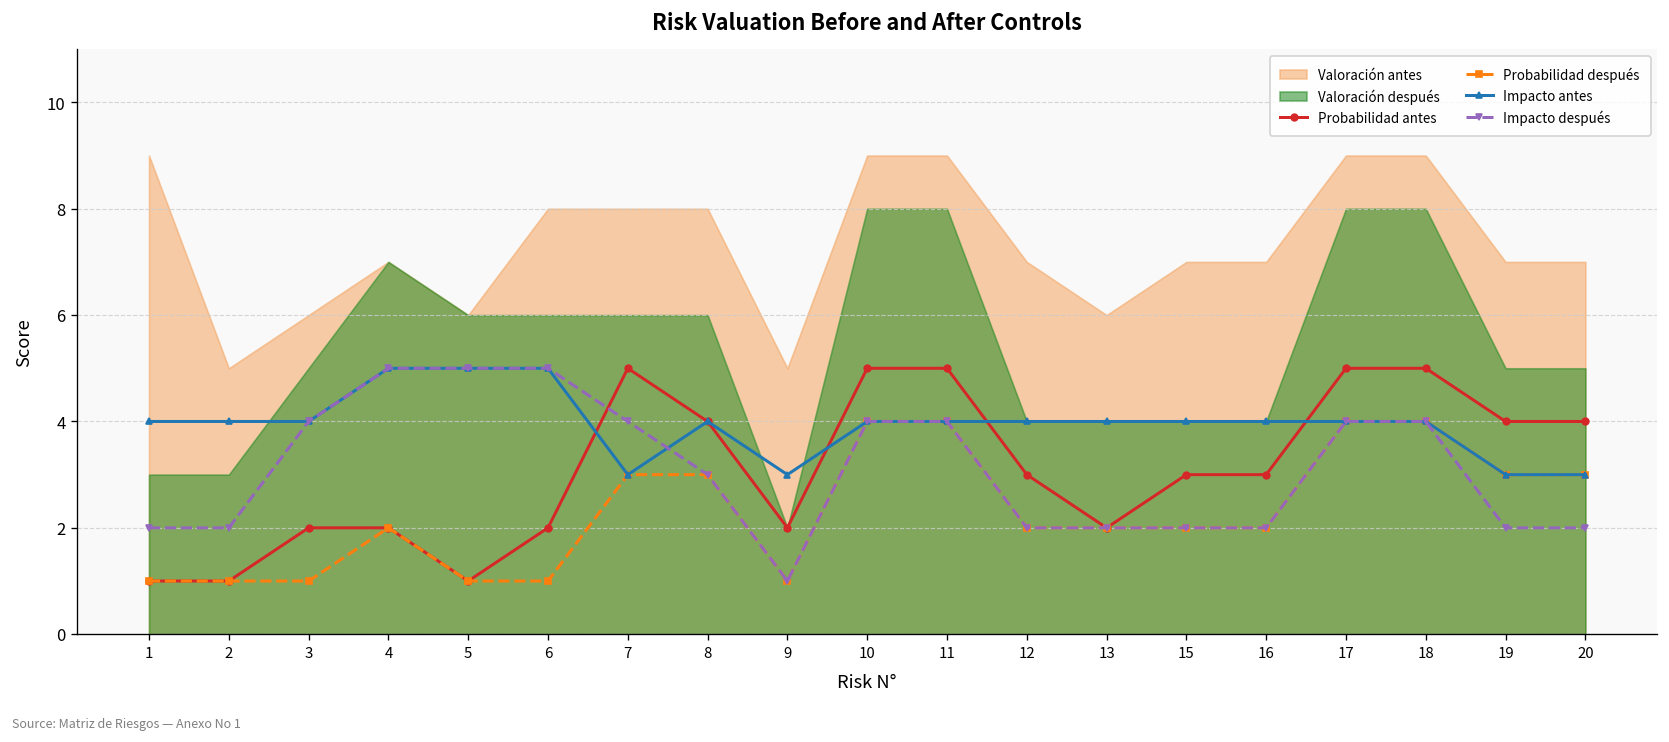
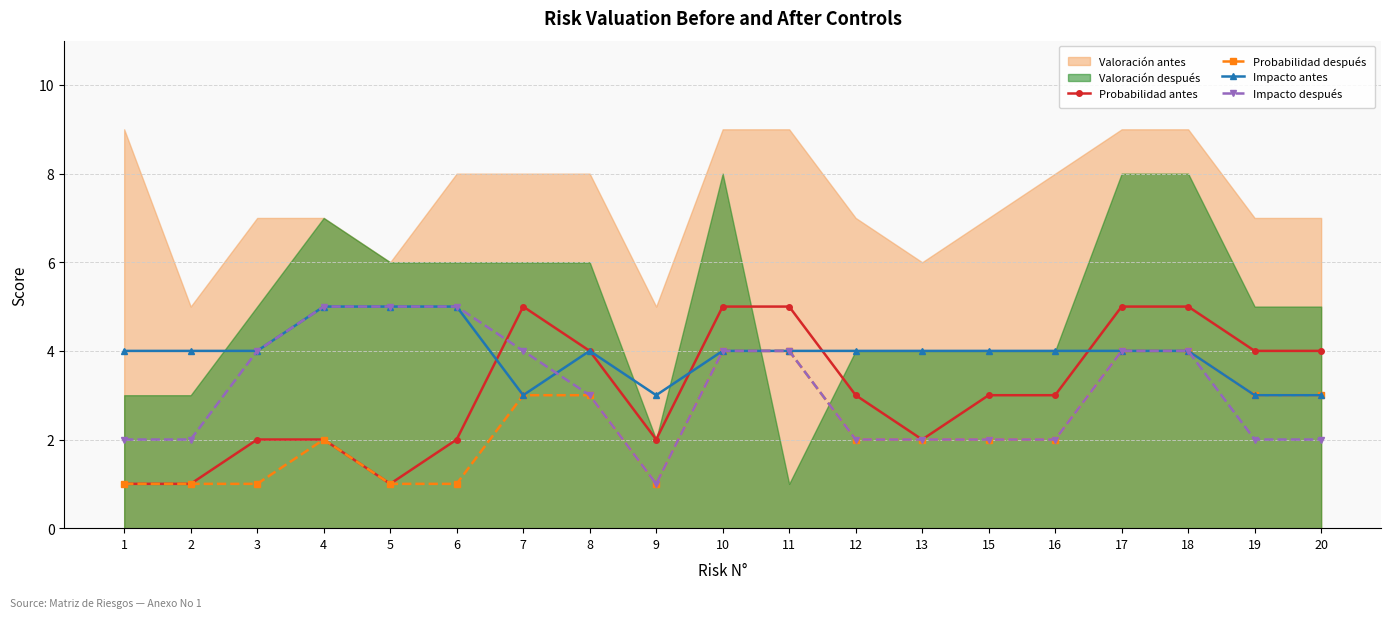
Valoración antes, 3: 6 -> 7
Valoración después, 11: 8 -> 1
Valoración antes, 16: 7 -> 8
